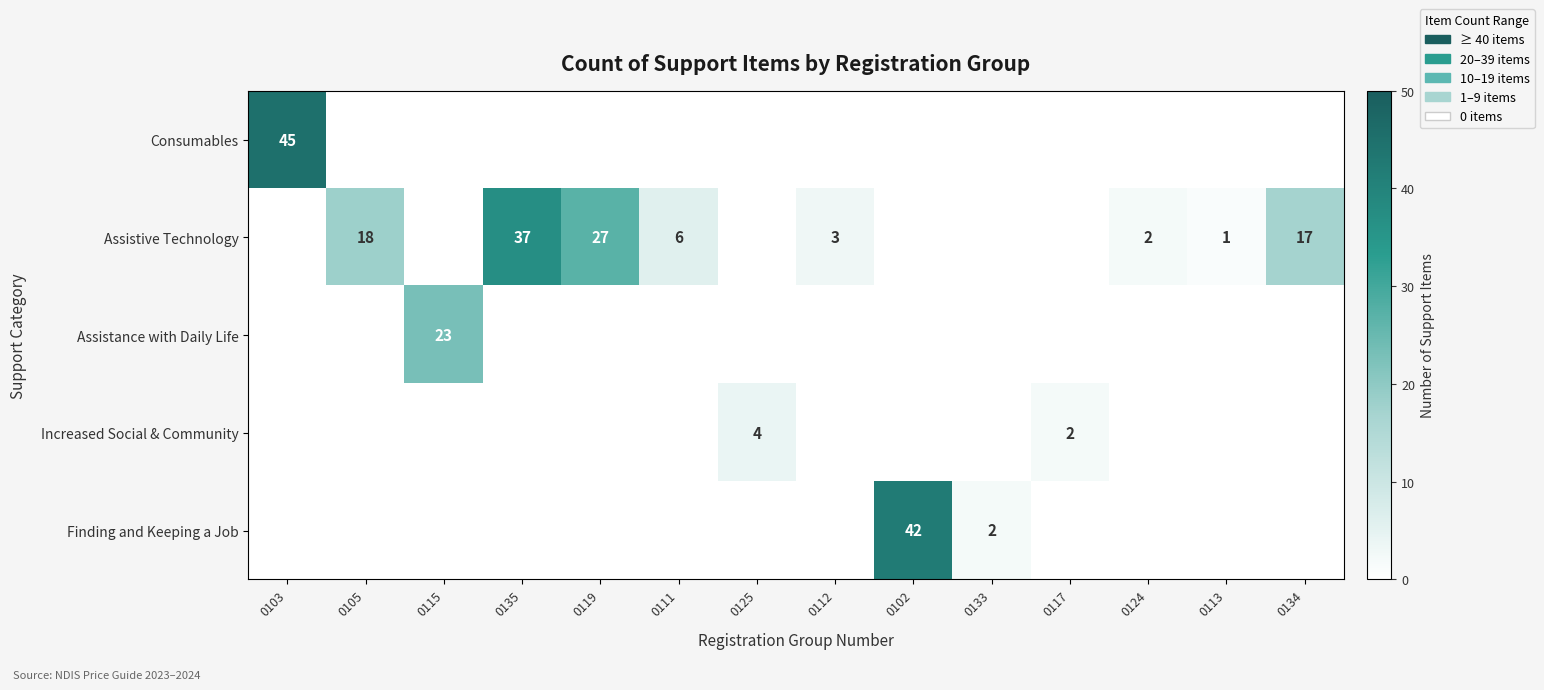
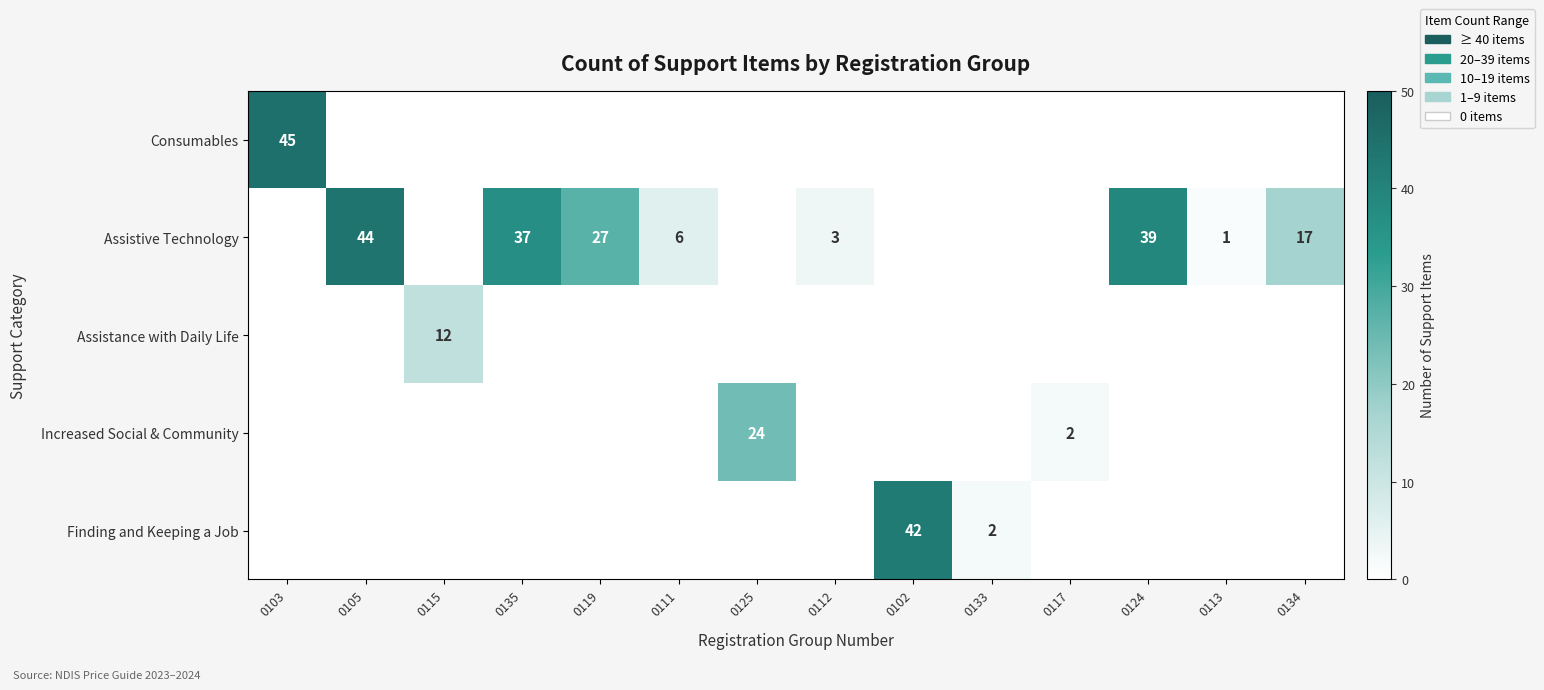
Assistive Technology, 0105: 18 -> 44
Assistive Technology, 0124: 2 -> 39
Assistance with Daily Life, 0115: 23 -> 12
Increased Social & Community, 0125: 4 -> 24
